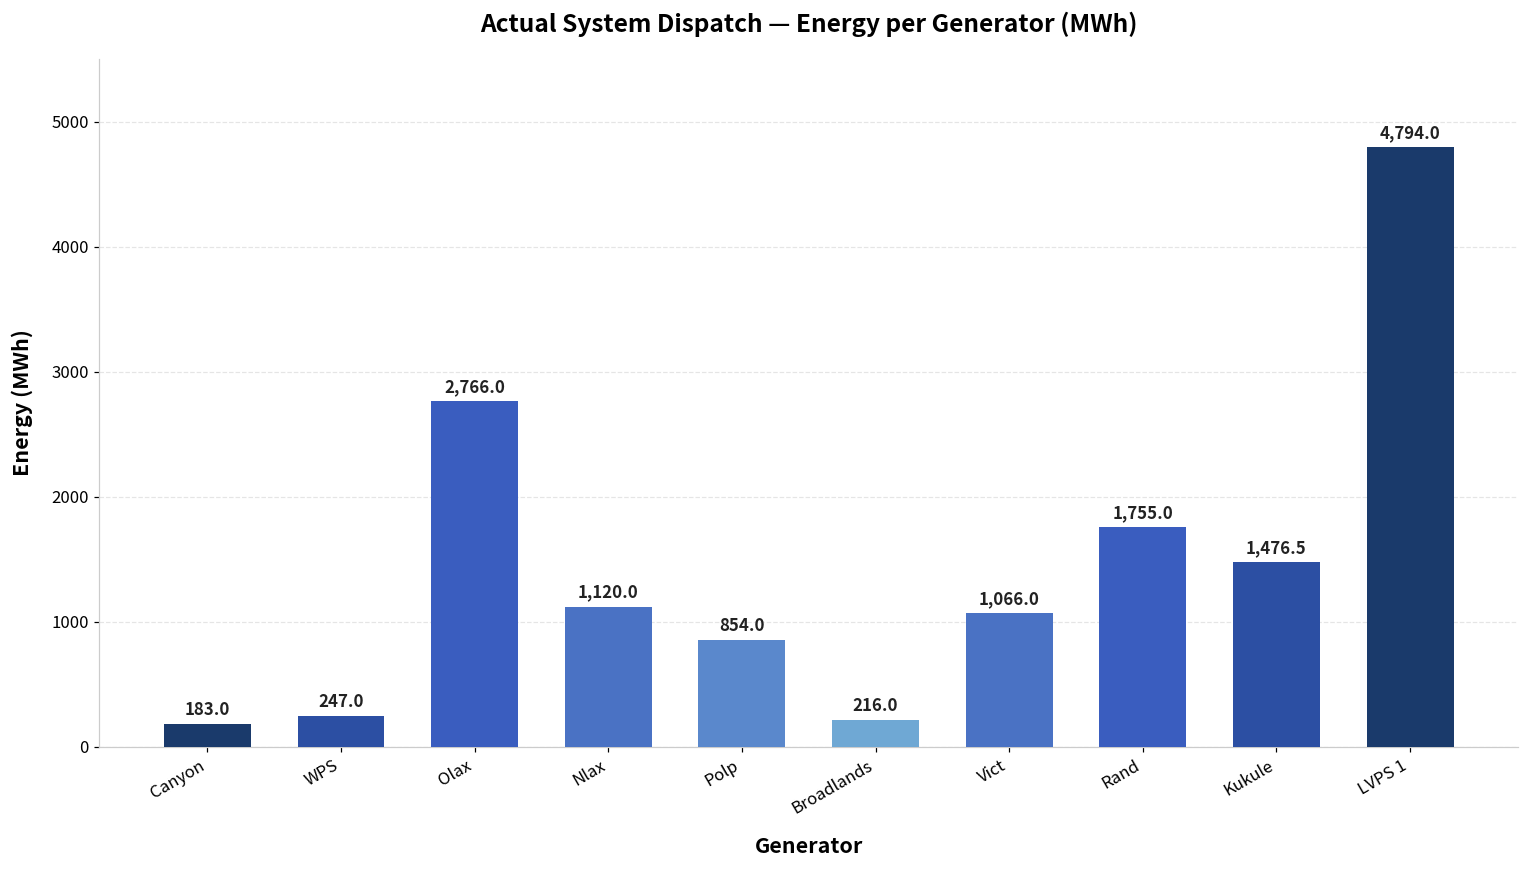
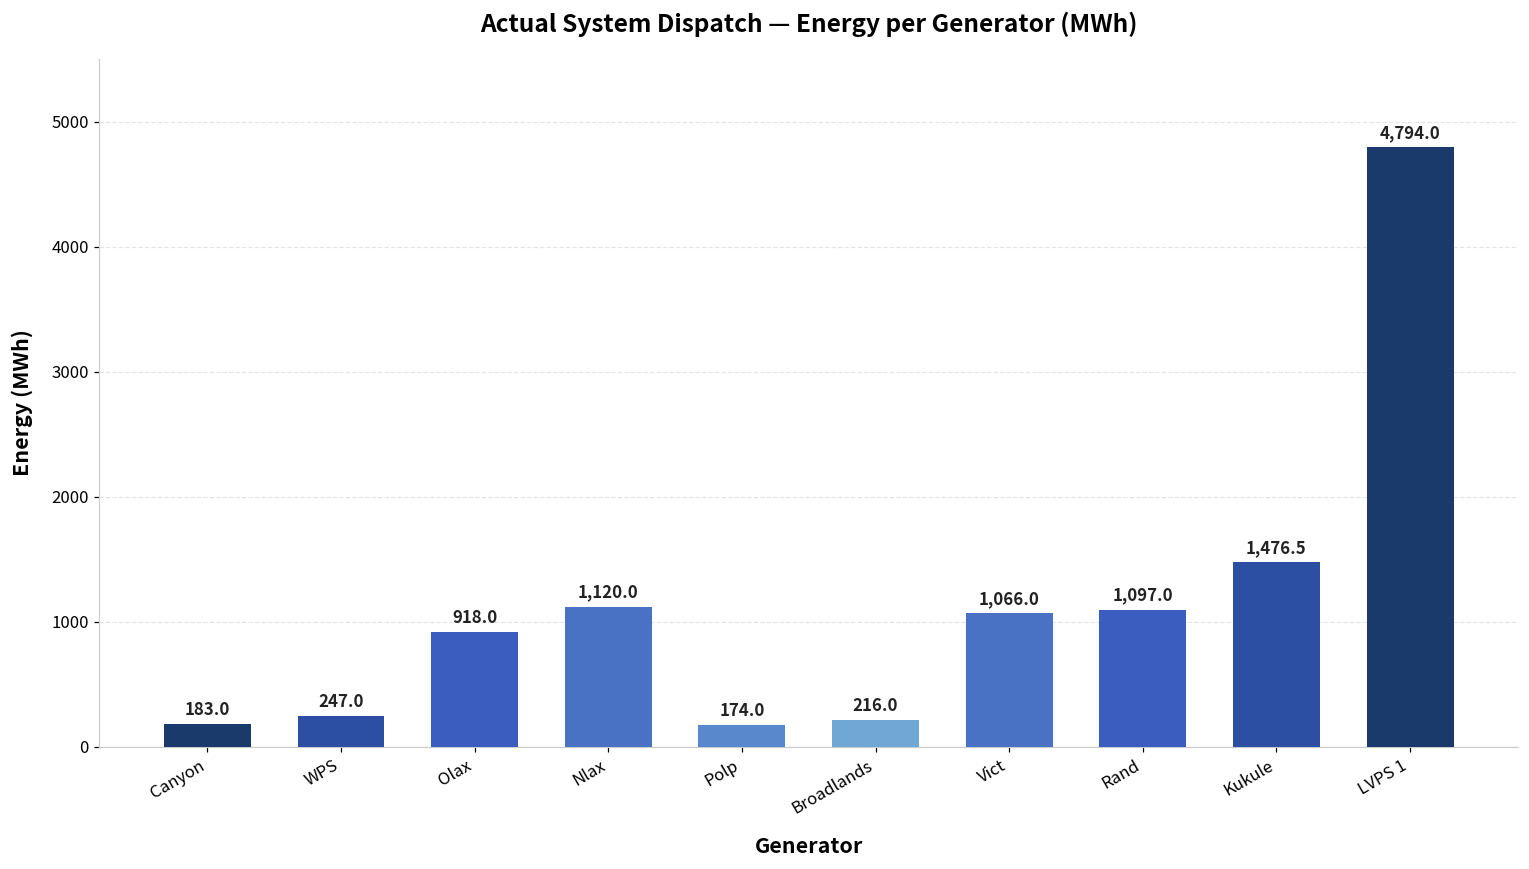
Olax: 2,766.0 -> 918.0
Polp: 854.0 -> 174.0
Rand: 1,755.0 -> 1,097.0
